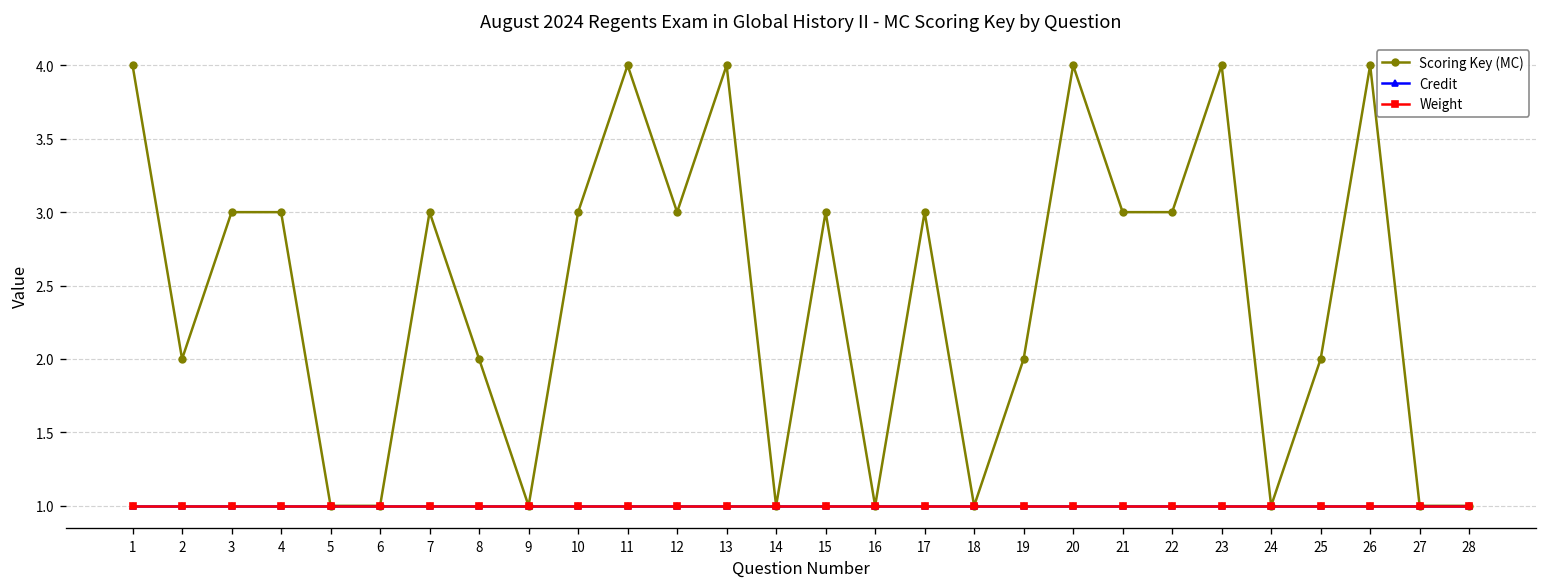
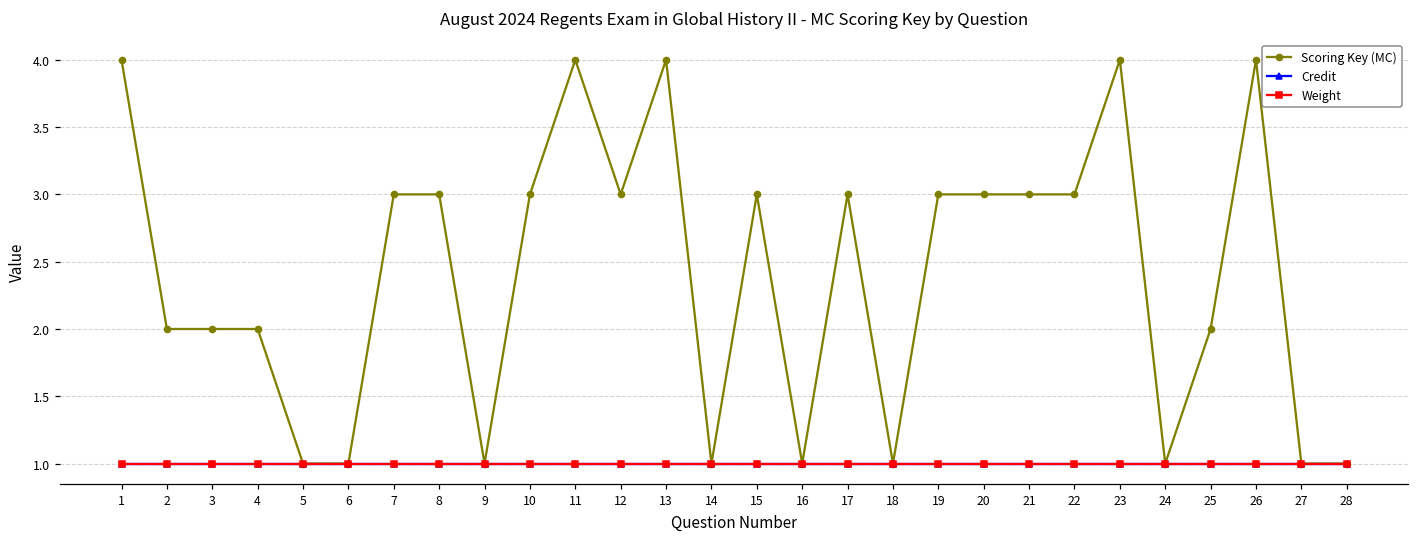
Scoring Key (MC), 3: 3 -> 2
Scoring Key (MC), 4: 3 -> 2
Scoring Key (MC), 8: 2 -> 3
Scoring Key (MC), 19: 2 -> 3
Scoring Key (MC), 20: 4 -> 3
